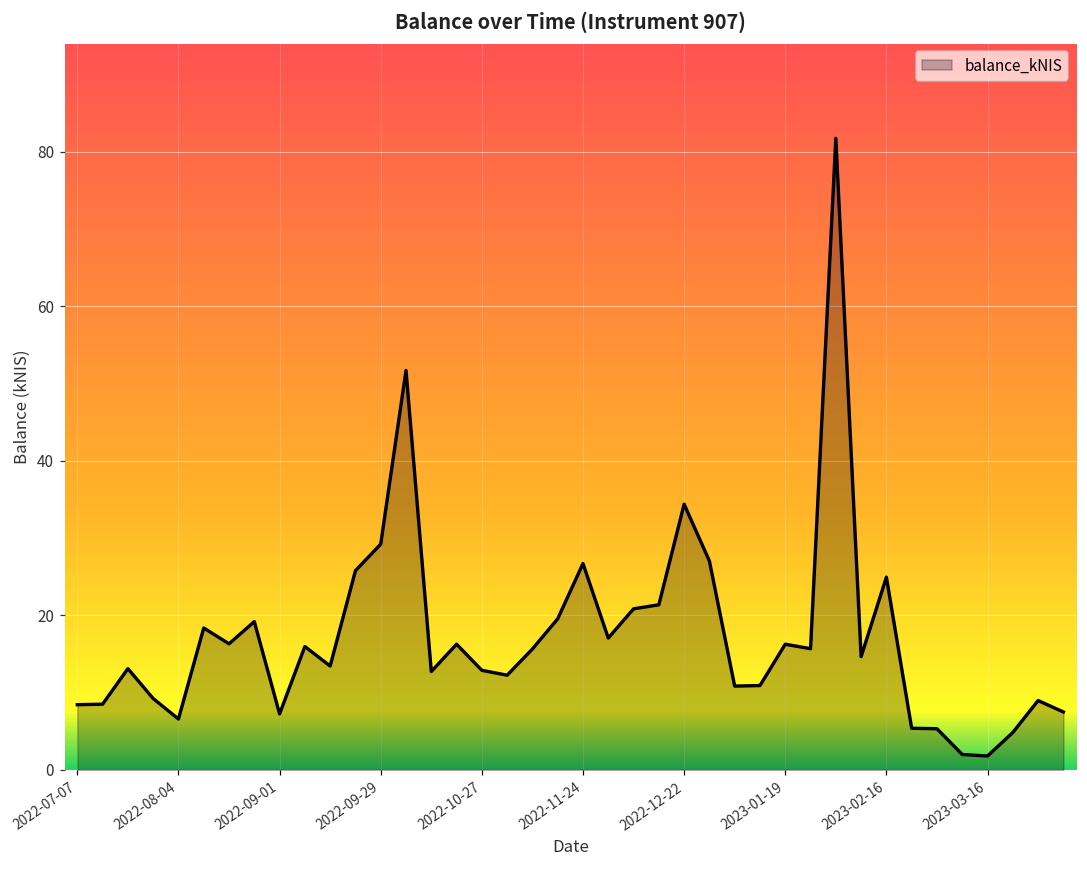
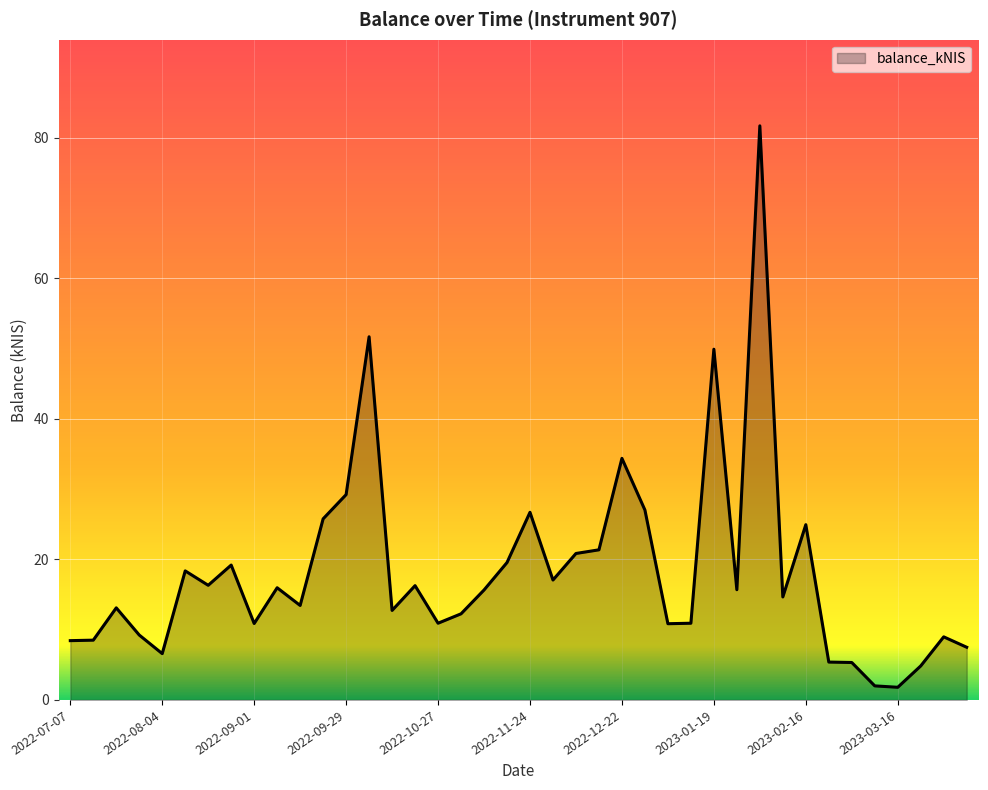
2022-09-01: 7 -> 11
2022-10-27: 13 -> 11
2023-01-19: 16 -> 50
